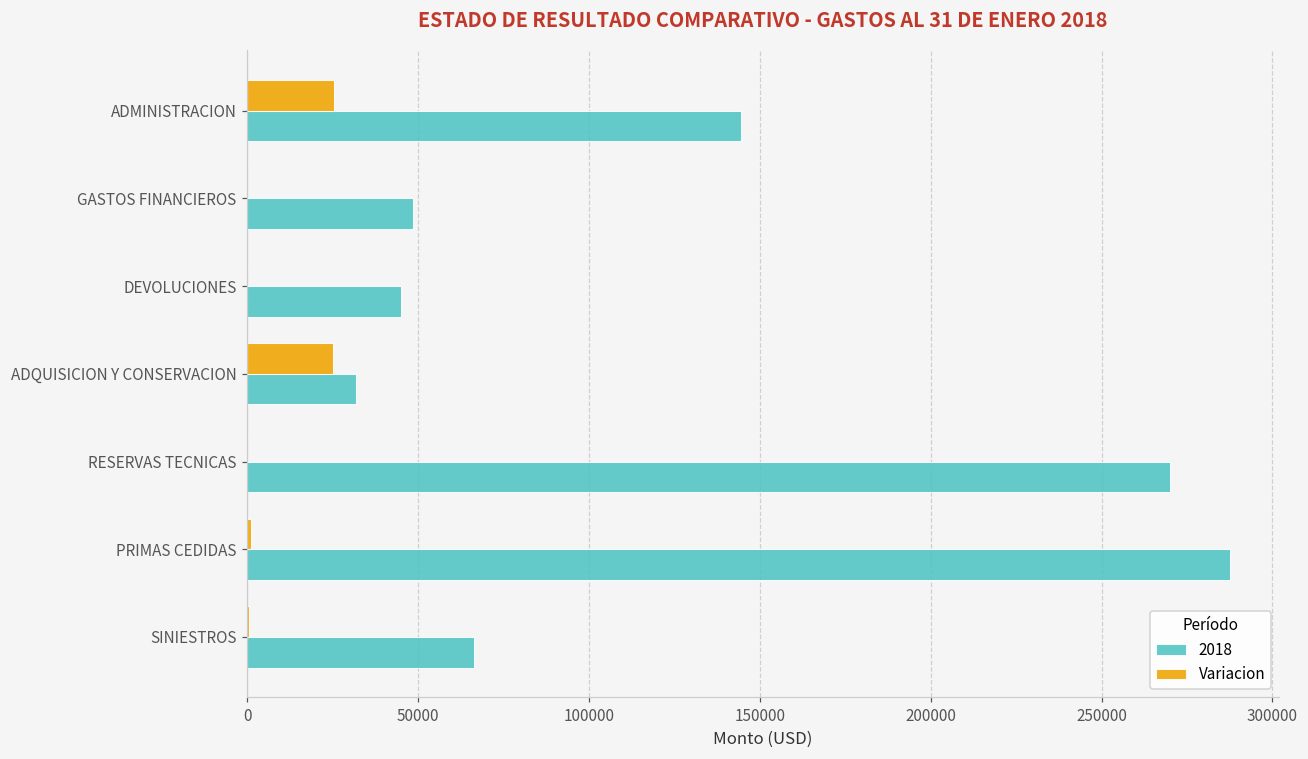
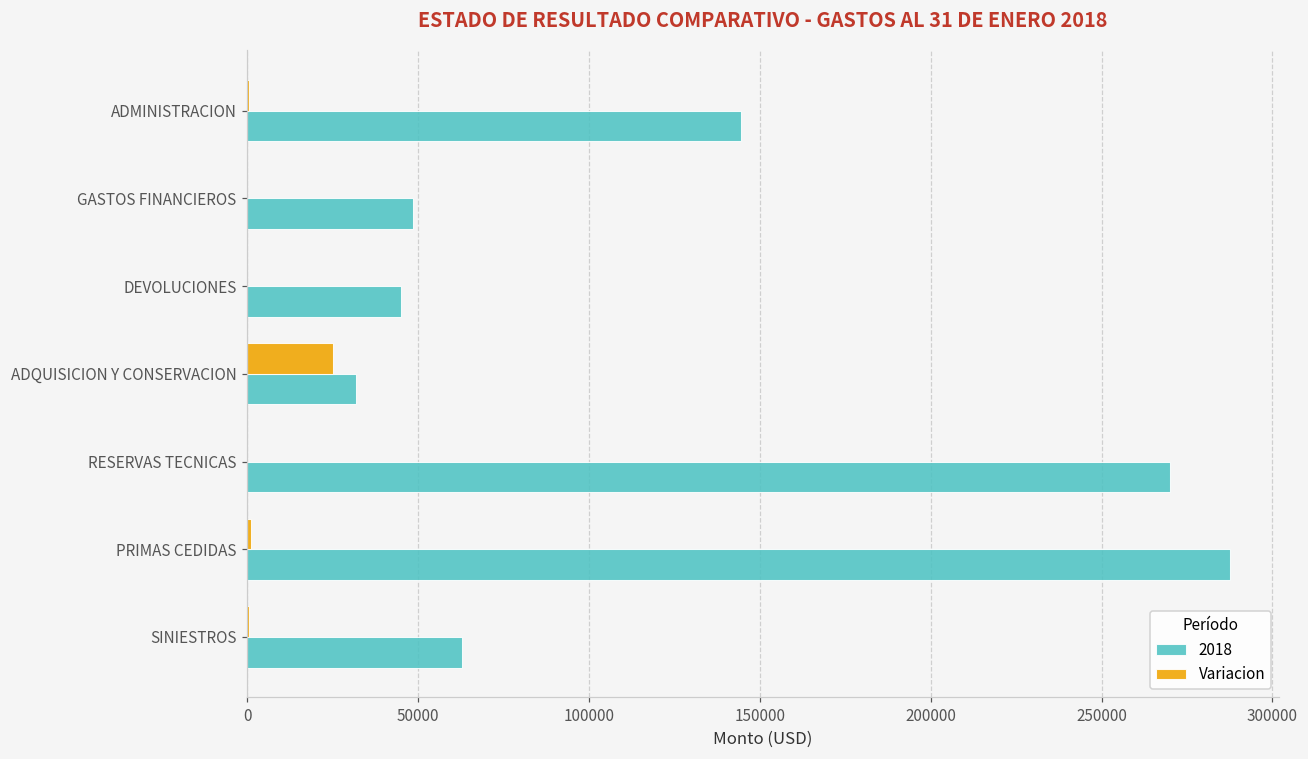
Variacion, ADMINISTRACION: 25000 -> 1000
2018, SINIESTROS: 66000 -> 63000
